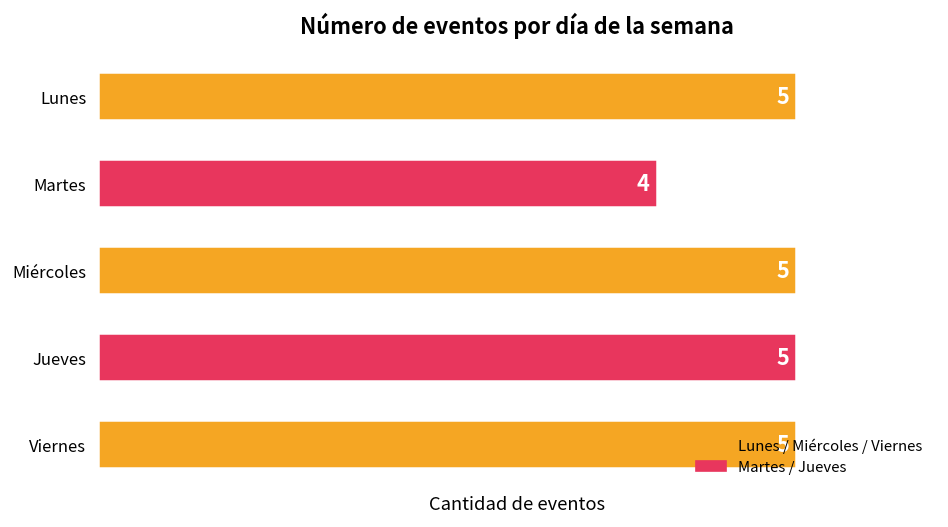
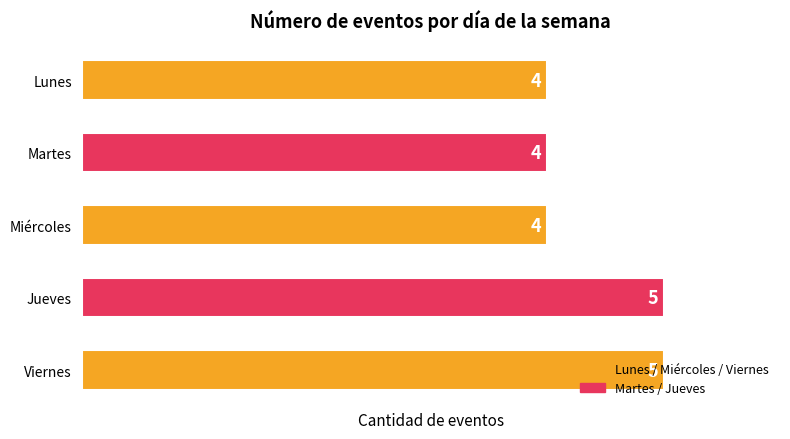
Lunes: 5 -> 4
Miércoles: 5 -> 4
